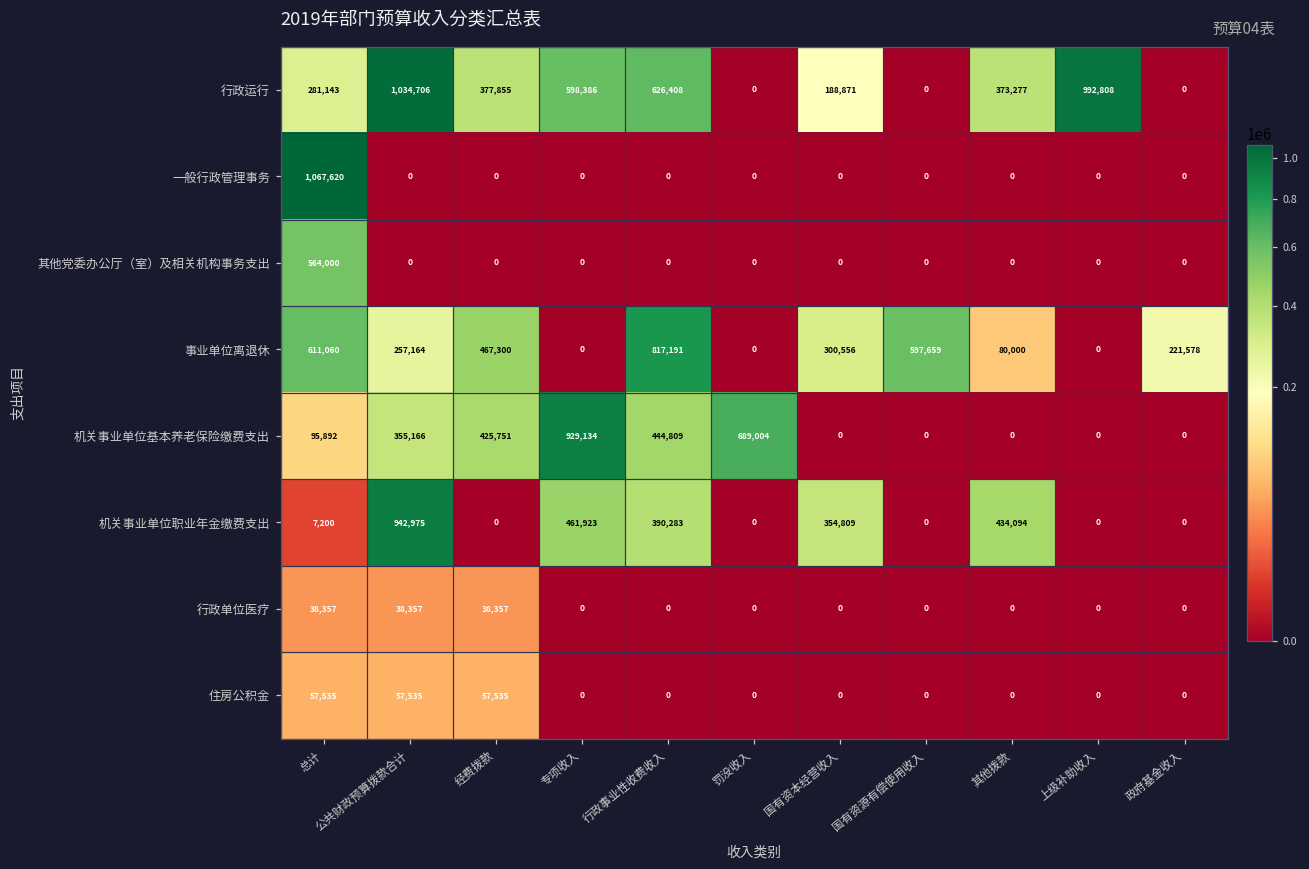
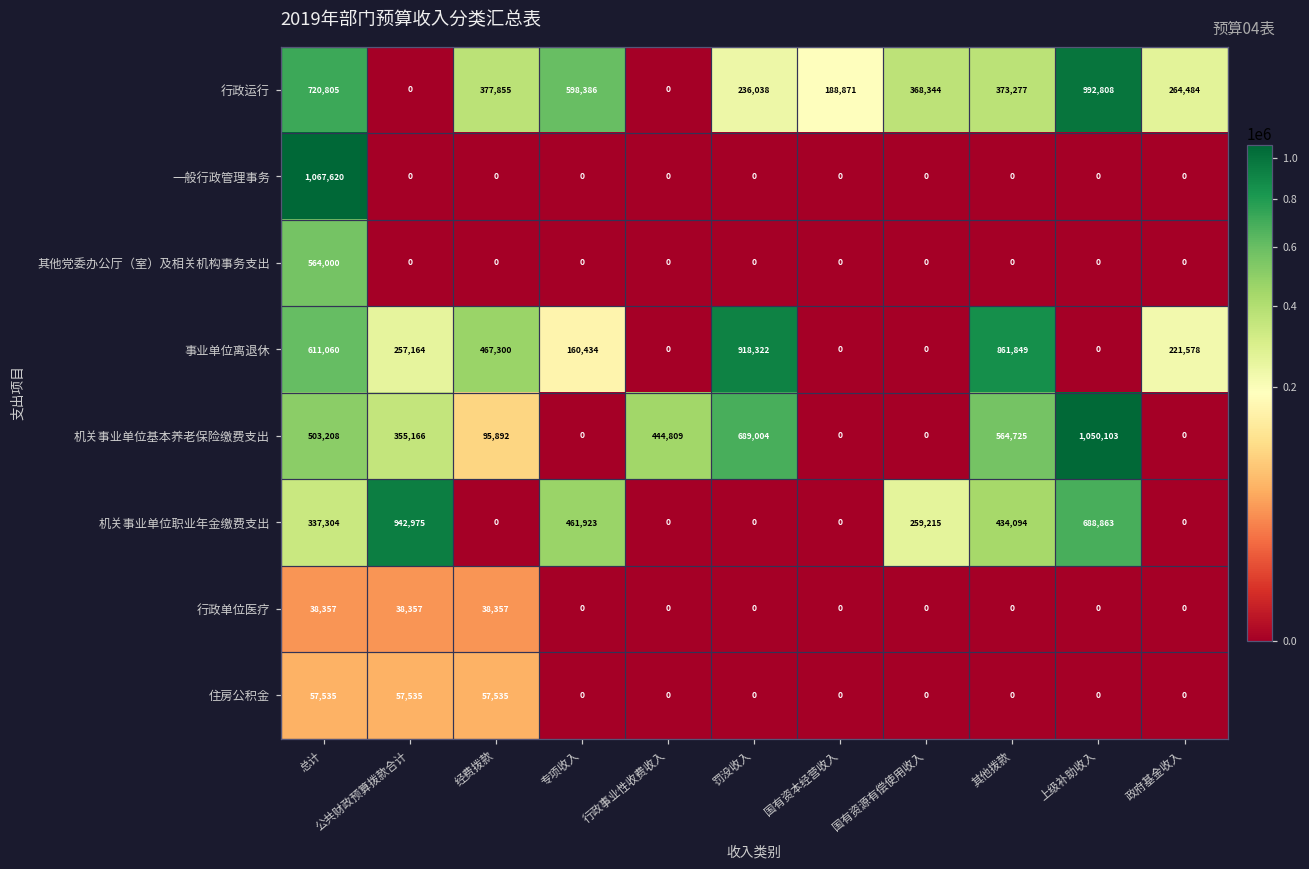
行政运行, 总计: 281,143 -> 720,805
行政运行, 公共财政预算拨款合计: 1,034,706 -> 0
行政运行, 行政事业性收费收入: 626,408 -> 0
行政运行, 罚没收入: 0 -> 236,038
行政运行, 国有资源有偿使用收入: 0 -> 368,344
行政运行, 政府基金收入: 0 -> 264,484
事业单位离退休, 专项收入: 0 -> 160,434
事业单位离退休, 行政事业性收费收入: 817,191 -> 0
事业单位离退休, 罚没收入: 0 -> 918,322
事业单位离退休, 国有资本经营收入: 300,556 -> 0
事业单位离退休, 国有资源有偿使用收入: 597,659 -> 0
事业单位离退休, 其他拨款: 80,000 -> 861,849
机关事业单位基本养老保险缴费支出, 总计: 95,892 -> 503,208
机关事业单位基本养老保险缴费支出, 经费拨款: 425,751 -> 95,892
机关事业单位基本养老保险缴费支出, 专项收入: 929,134 -> 0
机关事业单位基本养老保险缴费支出, 其他拨款: 0 -> 564,725
机关事业单位基本养老保险缴费支出, 上级补助收入: 0 -> 1,050,103
机关事业单位职业年金缴费支出, 总计: 7,200 -> 337,304
机关事业单位职业年金缴费支出, 行政事业性收费收入: 390,283 -> 0
机关事业单位职业年金缴费支出, 国有资本经营收入: 354,809 -> 0
机关事业单位职业年金缴费支出, 国有资源有偿使用收入: 0 -> 259,215
机关事业单位职业年金缴费支出, 上级补助收入: 0 -> 688,863
